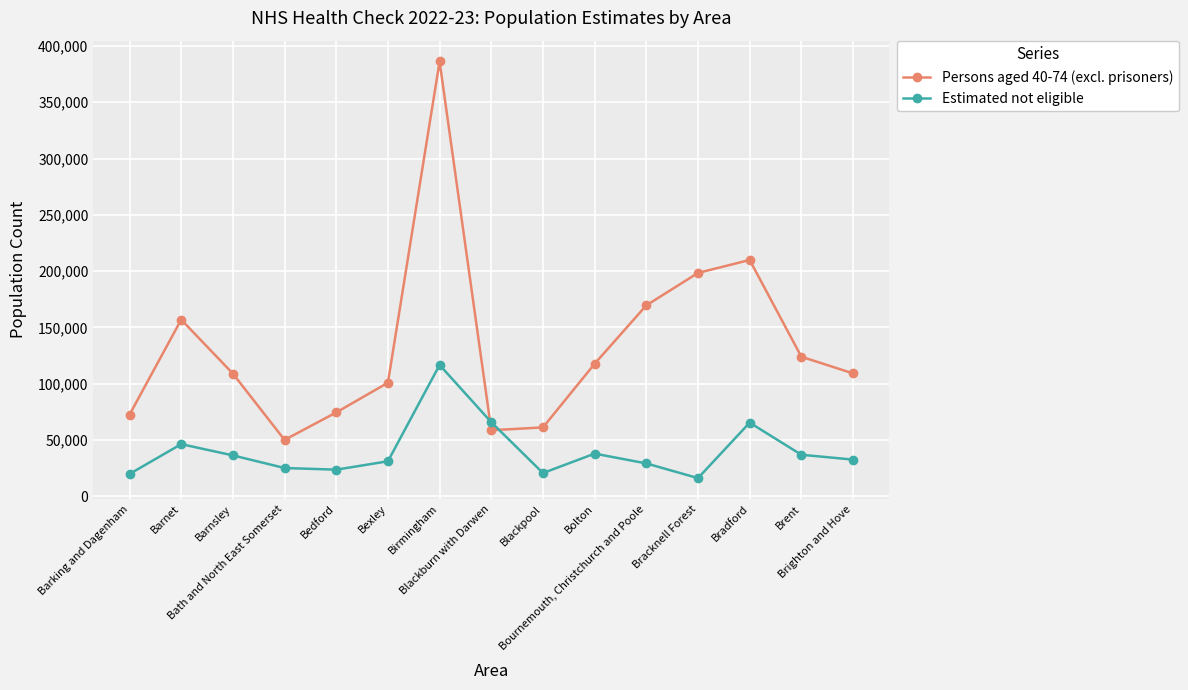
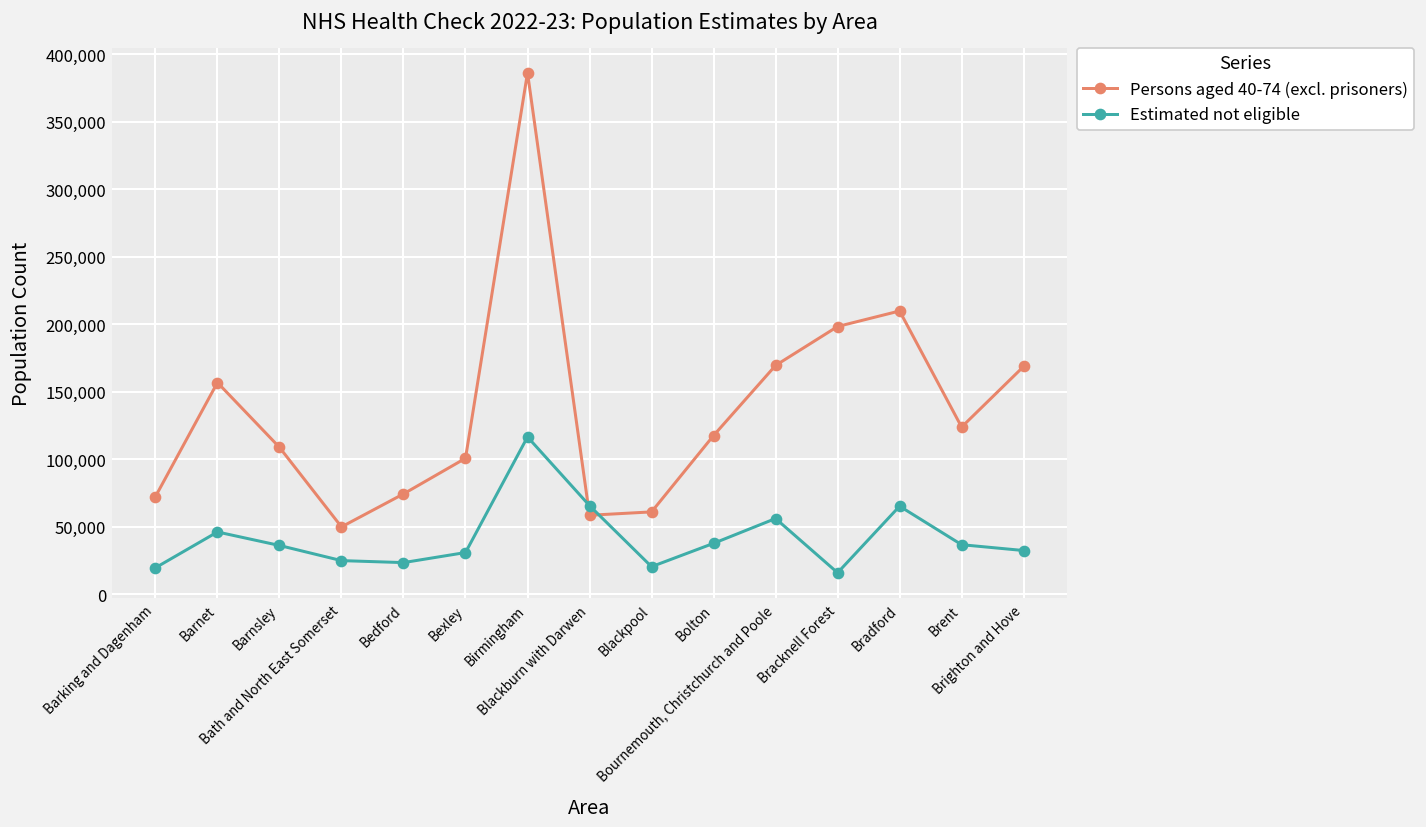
Estimated not eligible, Bournemouth, Christchurch and Poole: 29,000 -> 56,000
Persons aged 40-74 (excl. prisoners), Brighton and Hove: 109,000 -> 169,000
